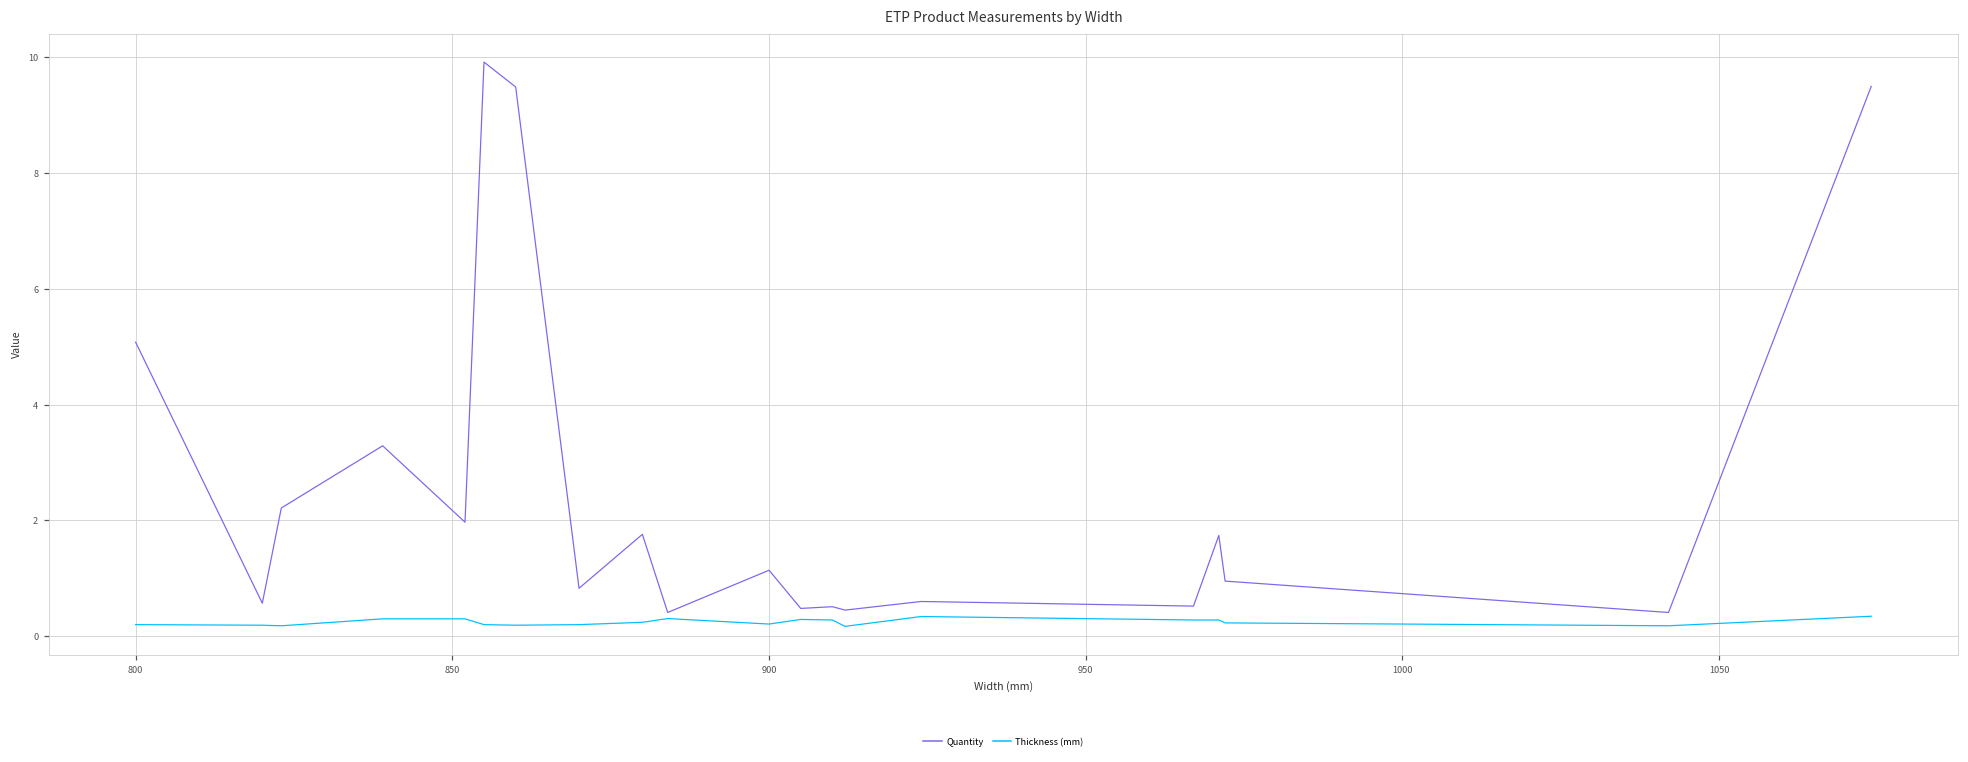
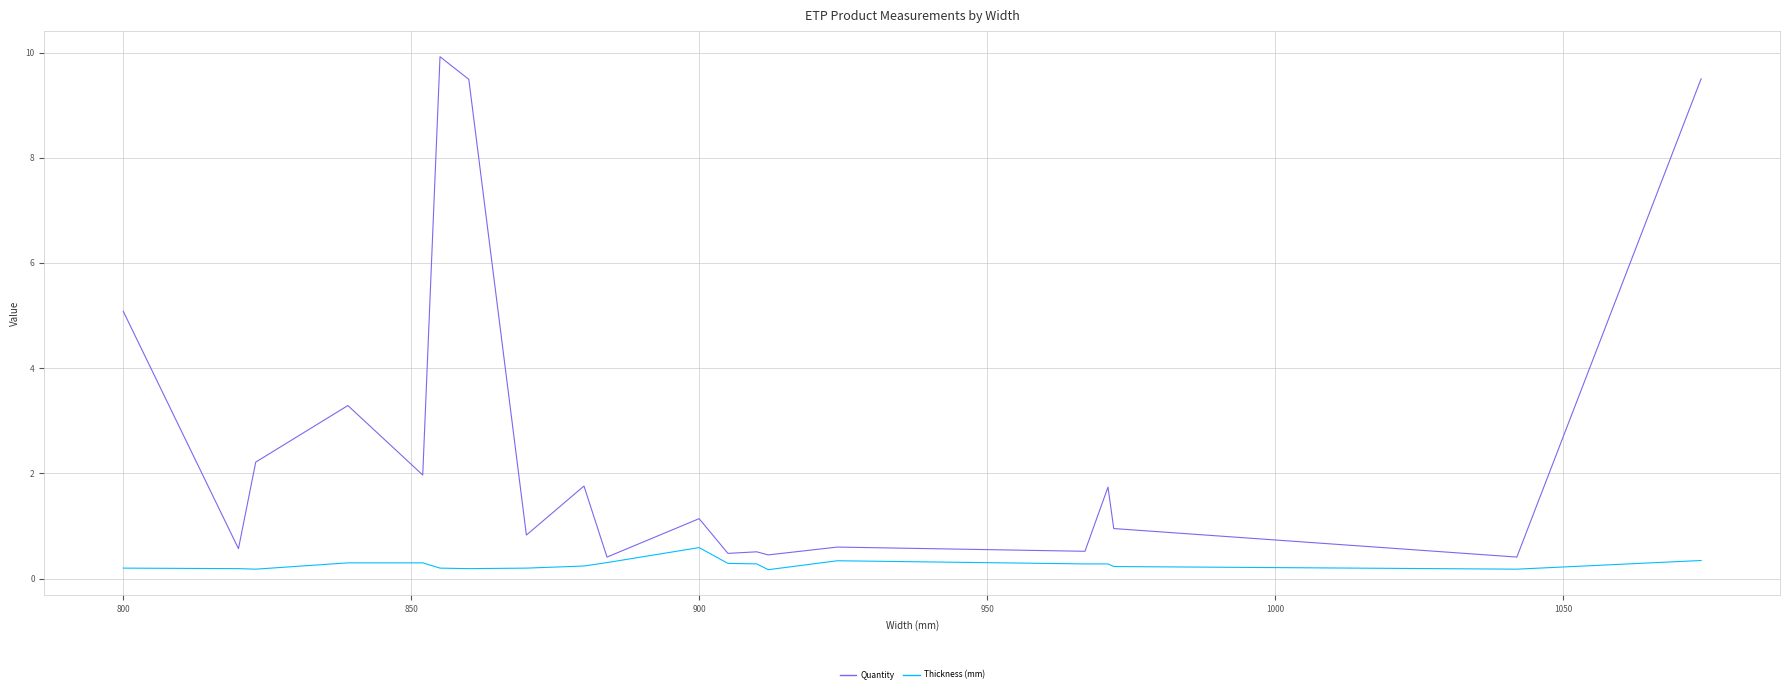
Thickness (mm), 900: 0.2 -> 0.6
